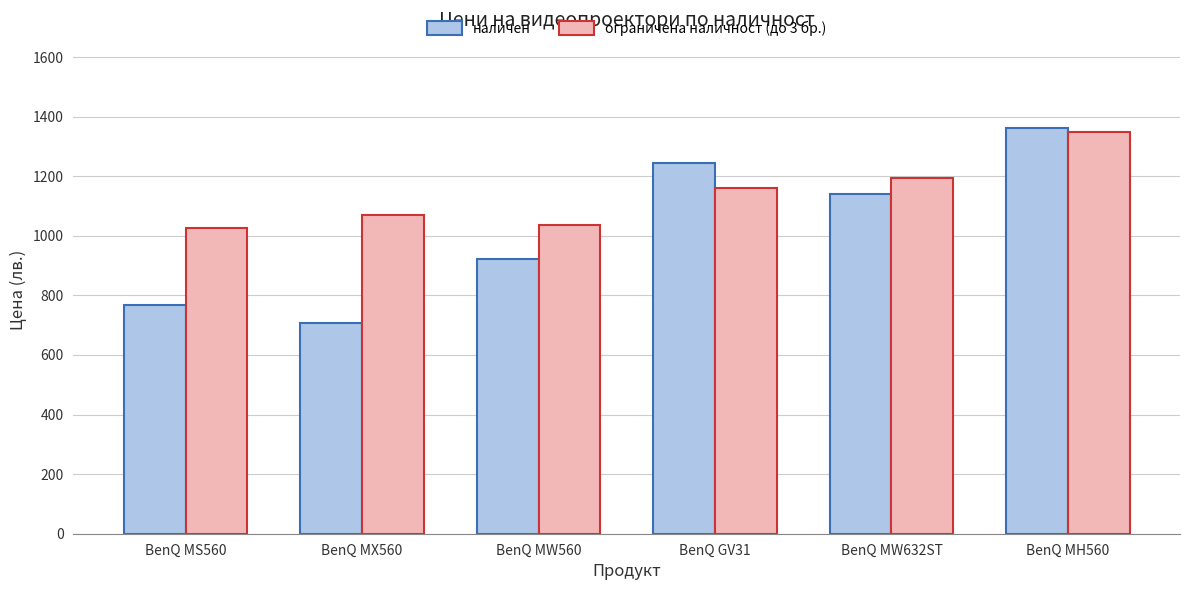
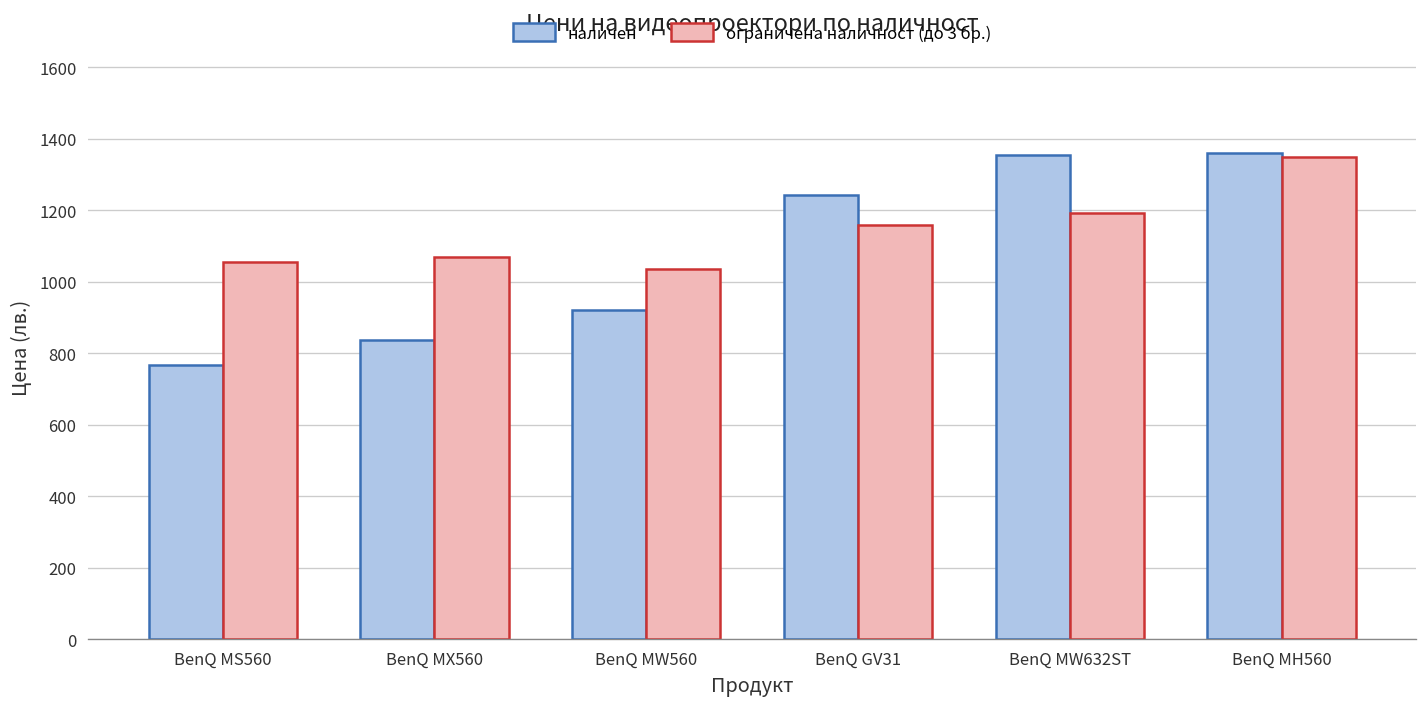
ограничена наличност (до 3 бр.), BenQ MS560: 1030 -> 1060
наличен, BenQ MX560: 710 -> 840
наличен, BenQ MW632ST: 1140 -> 1360
